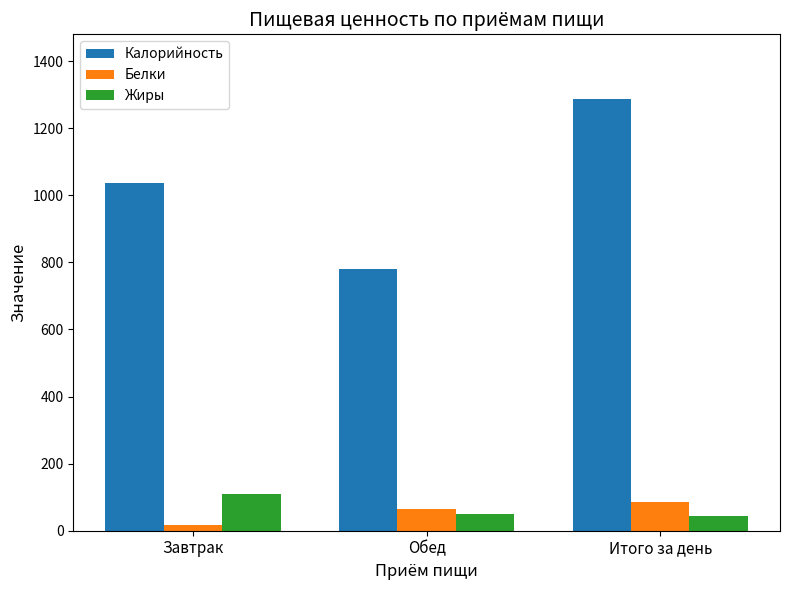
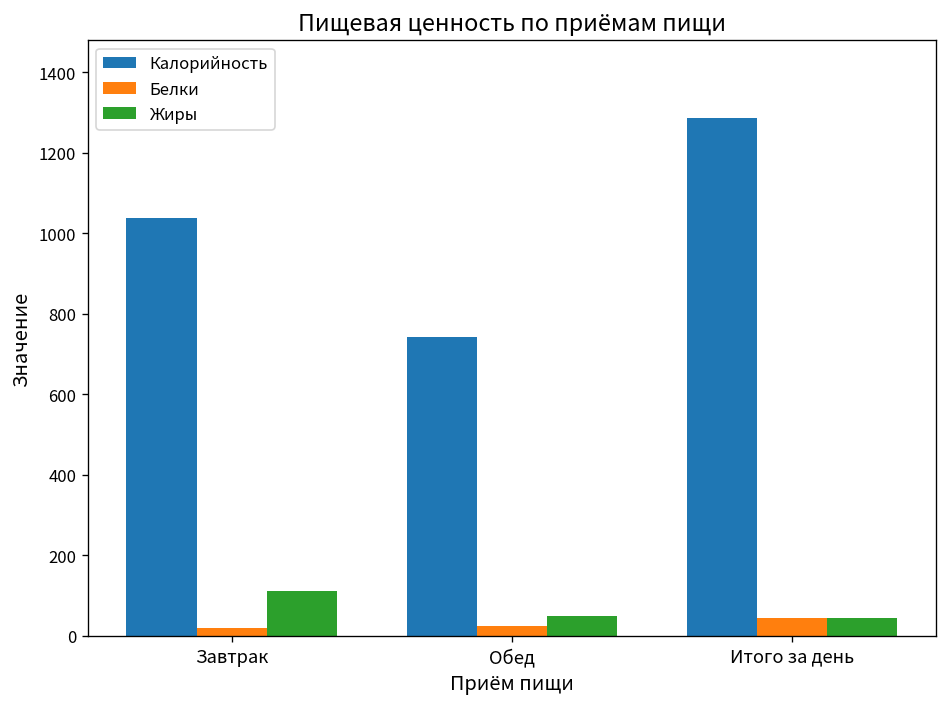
Калорийность, Обед: 780 -> 740
Белки, Обед: 70 -> 30
Белки, Итого за день: 80 -> 40
